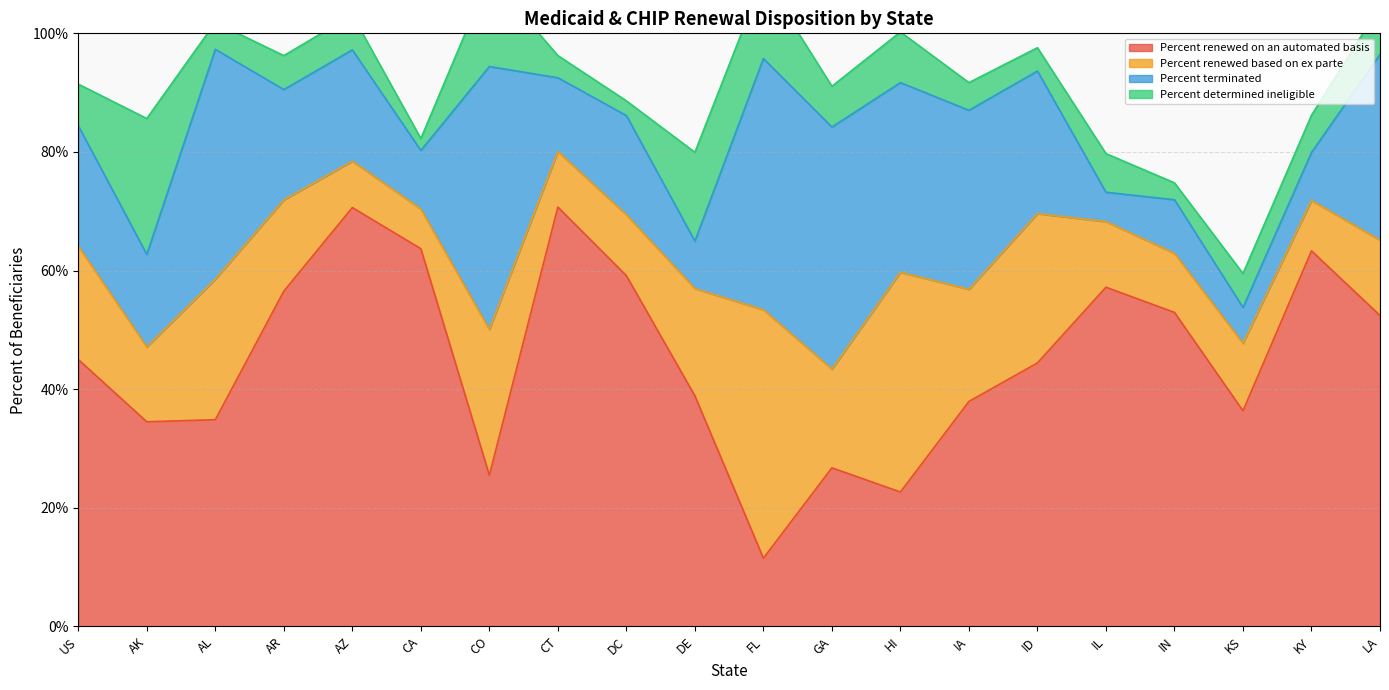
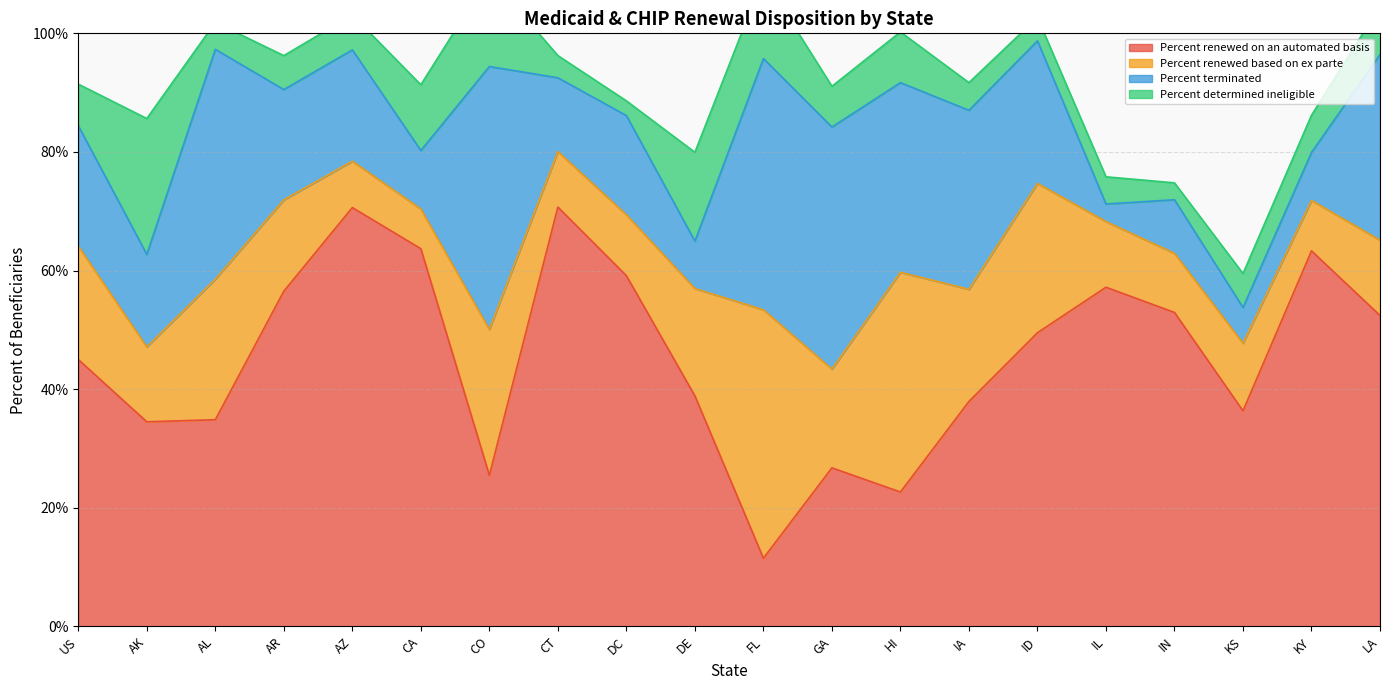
Percent determined ineligible, CA: 2% -> 11%
Percent renewed on an automated basis, ID: 44% -> 50%
Percent terminated, IL: 5% -> 3%
Percent determined ineligible, IL: 7% -> 5%
